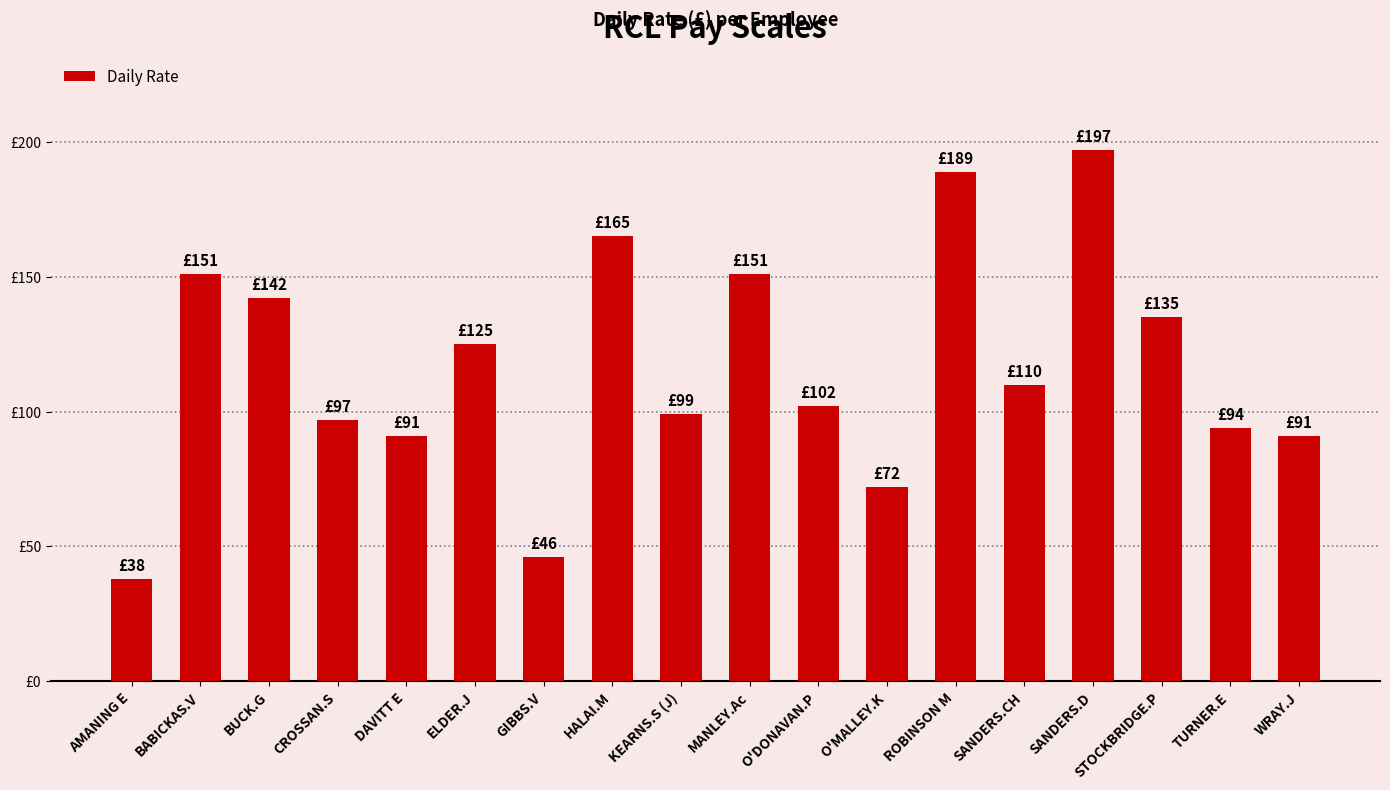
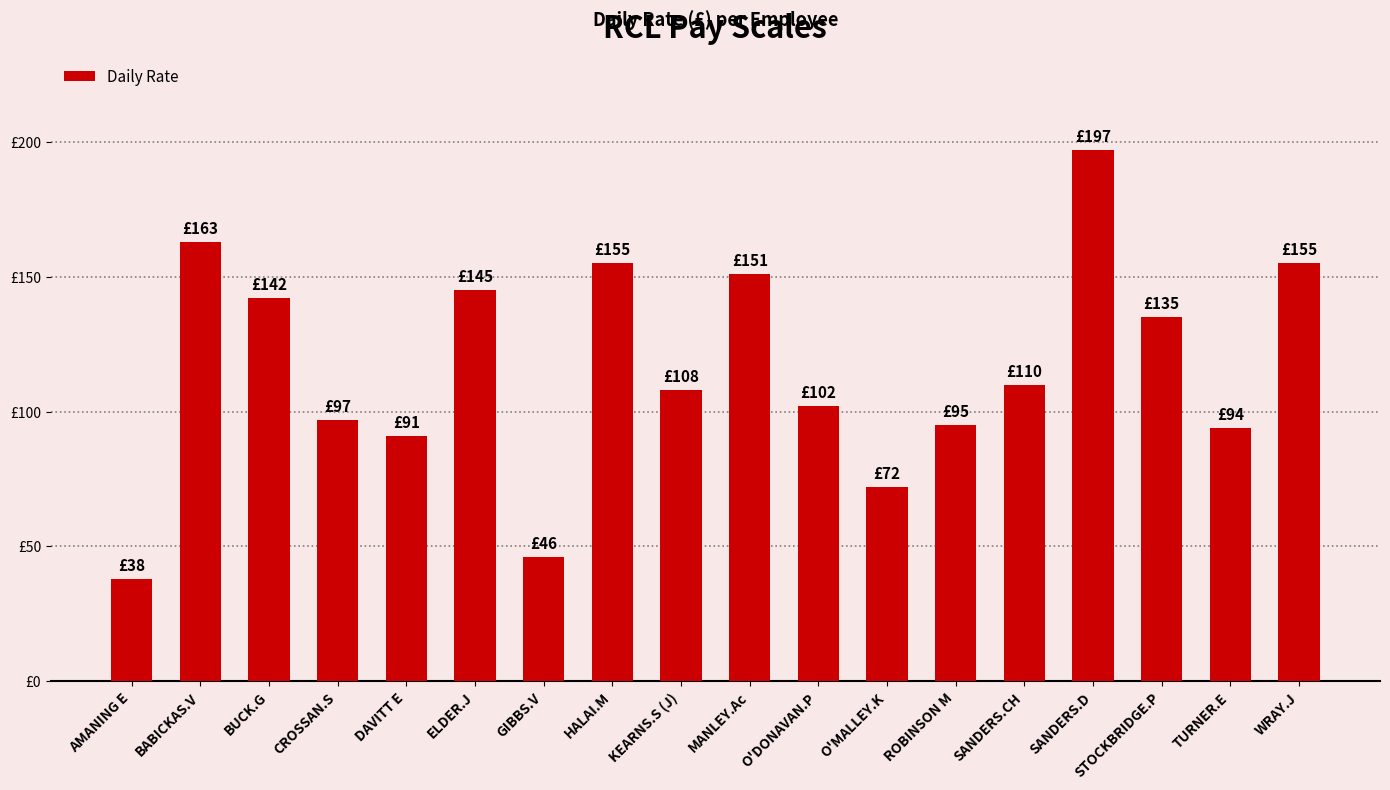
BABICKAS.V: £151 -> £163
ELDER.J: £125 -> £145
HALAI.M: £165 -> £155
KEARNS.S (J): £99 -> £108
ROBINSON M: £189 -> £95
WRAY.J: £91 -> £155
